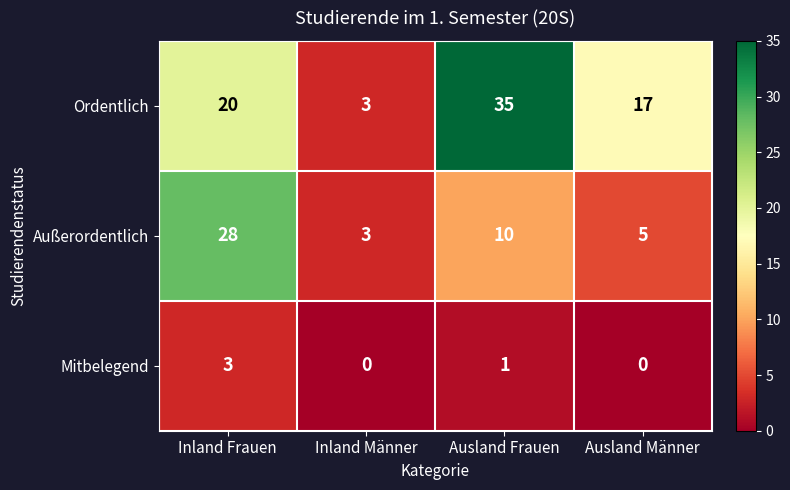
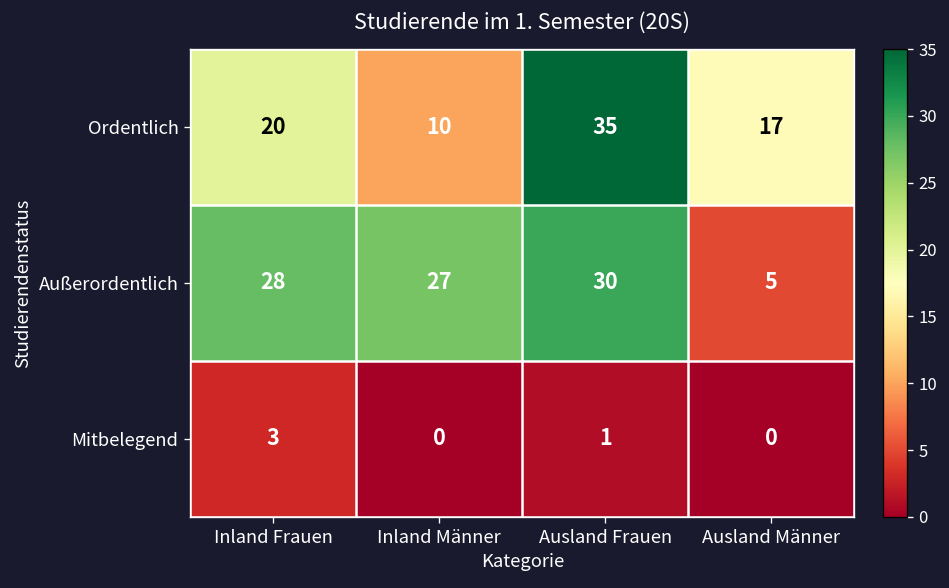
Ordentlich, Inland Männer: 3 -> 10
Außerordentlich, Inland Männer: 3 -> 27
Außerordentlich, Ausland Frauen: 10 -> 30
